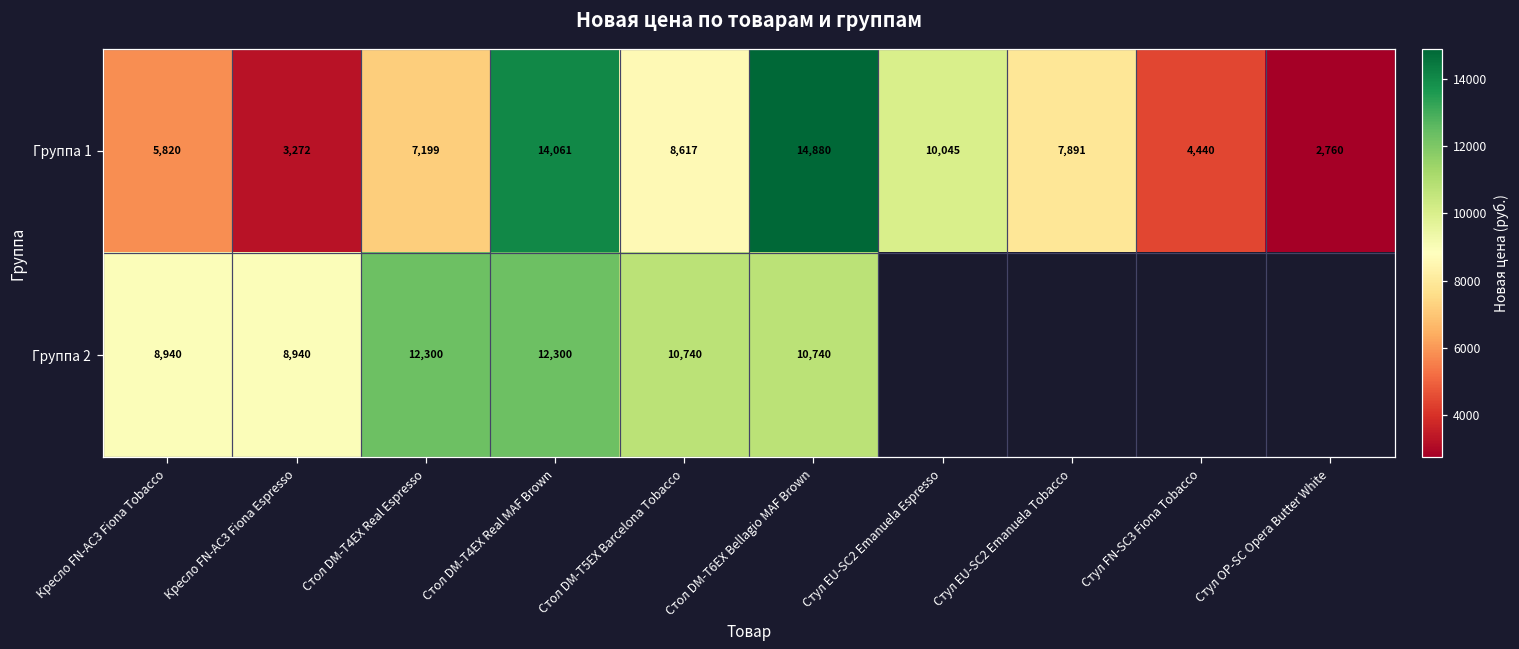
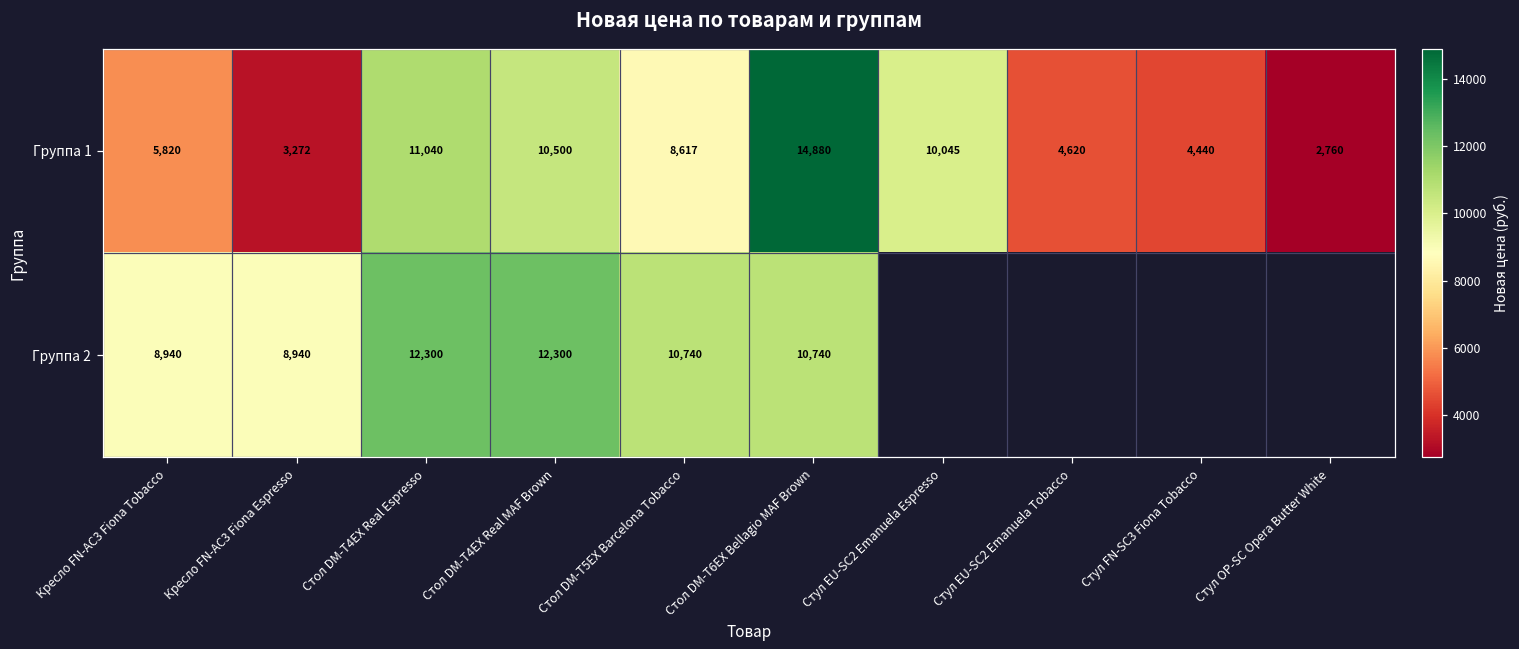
Группа 1, Стол DM-T4EX Real Espresso: 7,199 -> 11,040
Группа 1, Стол DM-T4EX Real MAF Brown: 14,061 -> 10,500
Группа 1, Стул EU-SC2 Emanuela Tobacco: 7,891 -> 4,620
